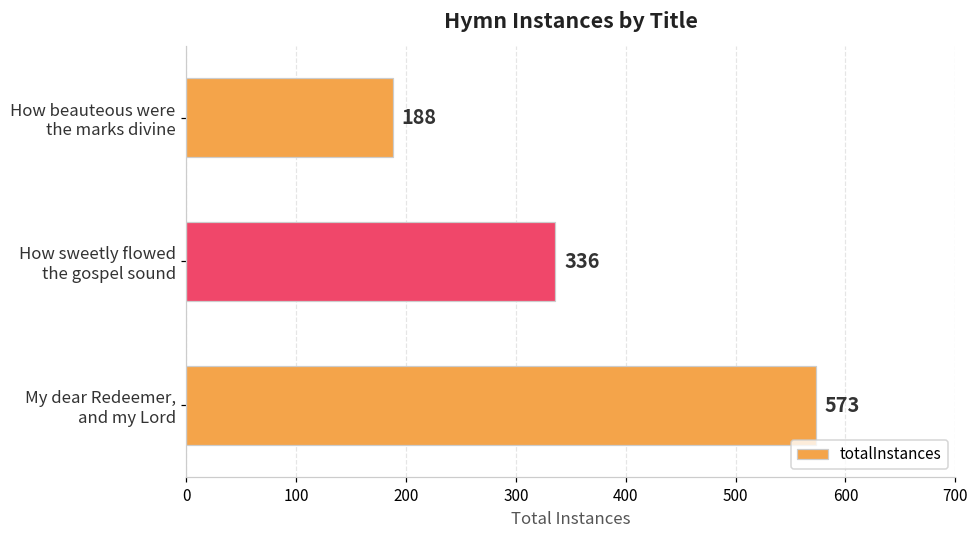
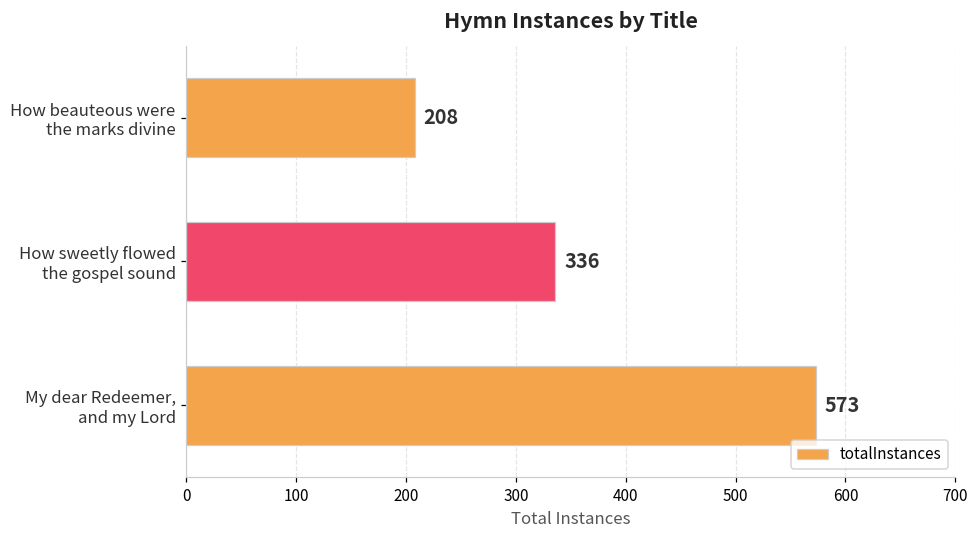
How beauteous were the marks divine: 188 -> 208
